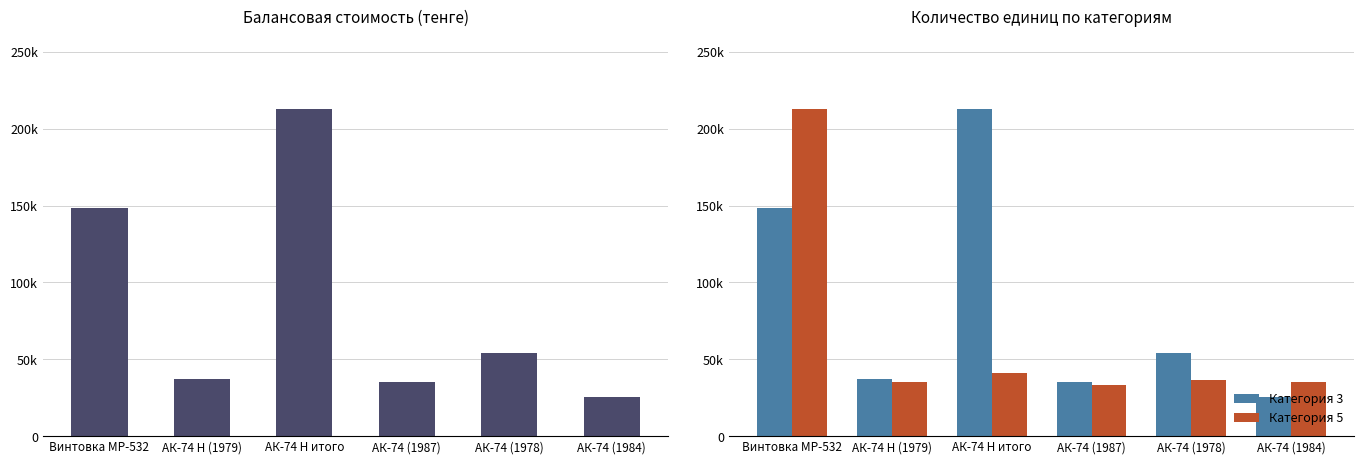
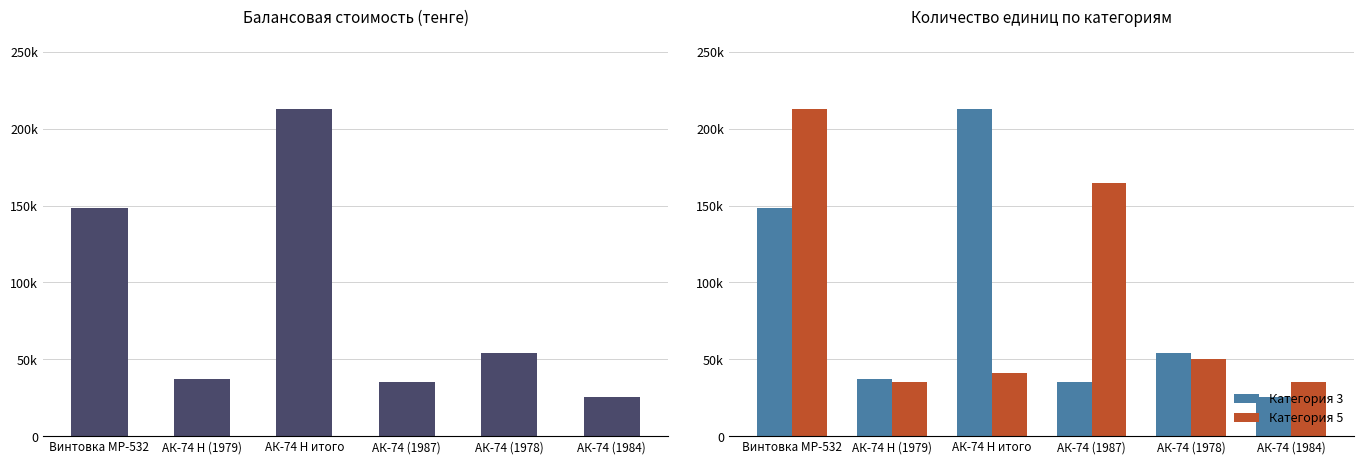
Количество единиц по категориям, Категория 5, АК-74 (1987): 33000 -> 164000
Количество единиц по категориям, Категория 5, АК-74 (1978): 37000 -> 50000
